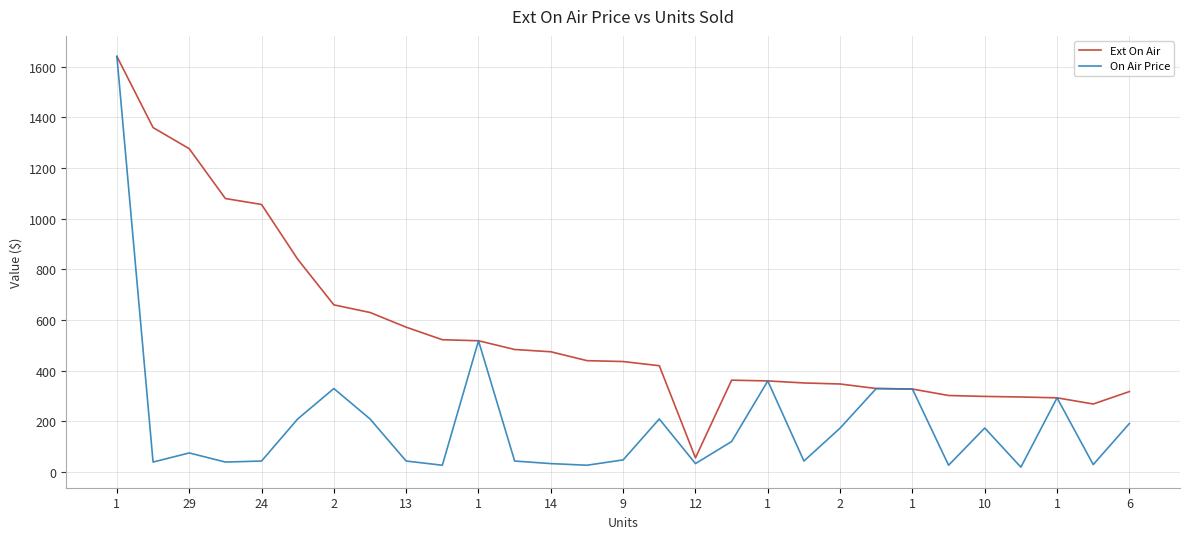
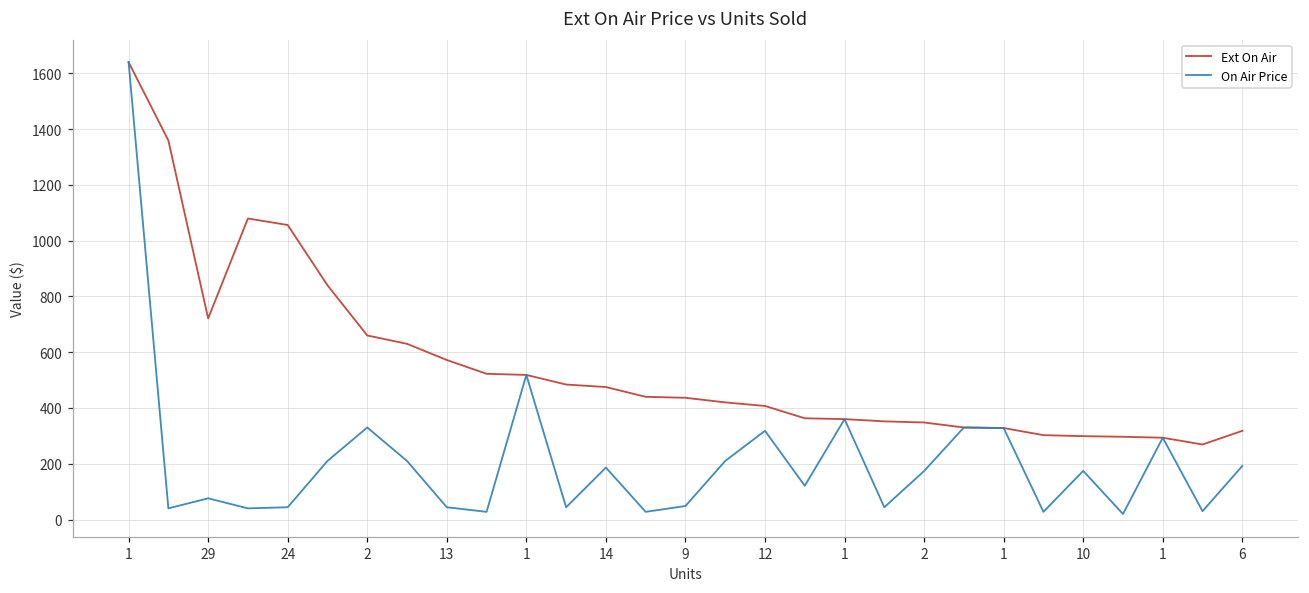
Ext On Air, 29: 1280 -> 720
On Air Price, 14: 30 -> 190
Ext On Air, 12: 60 -> 410
On Air Price, 12: 30 -> 320
